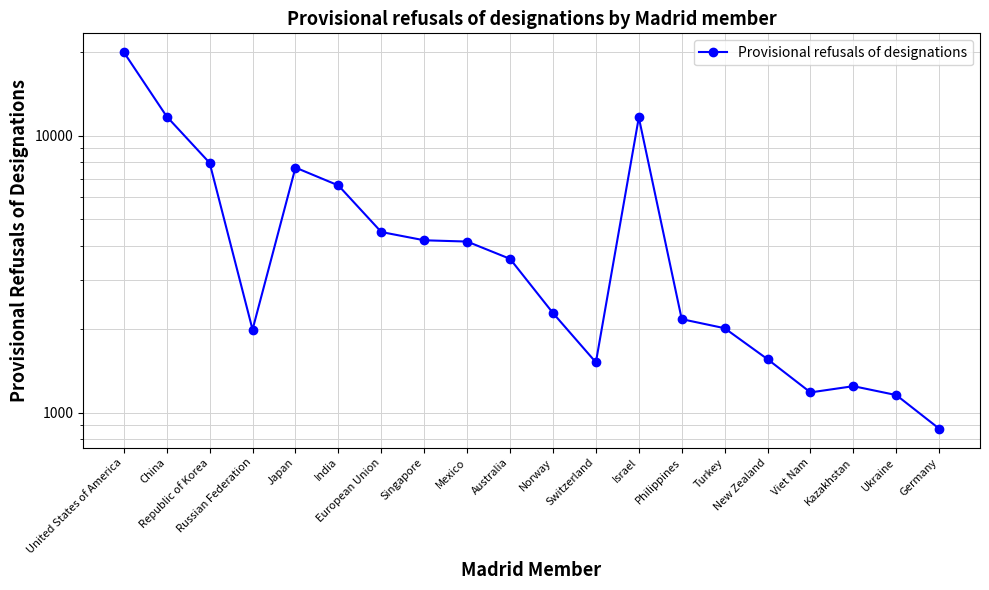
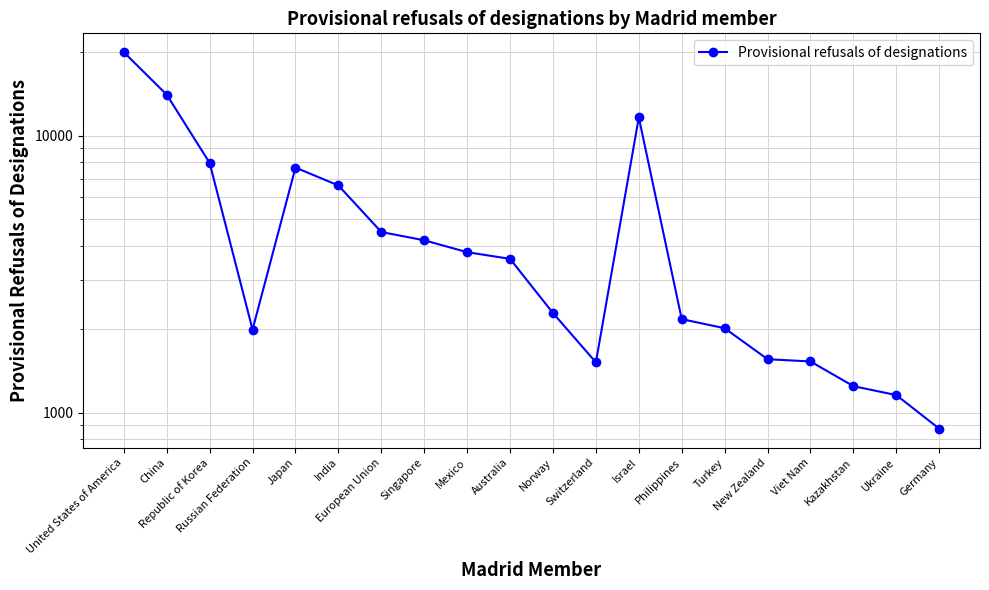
China: 11700 -> 14000
Mexico: 4100 -> 3800
Viet Nam: 1180 -> 1500
